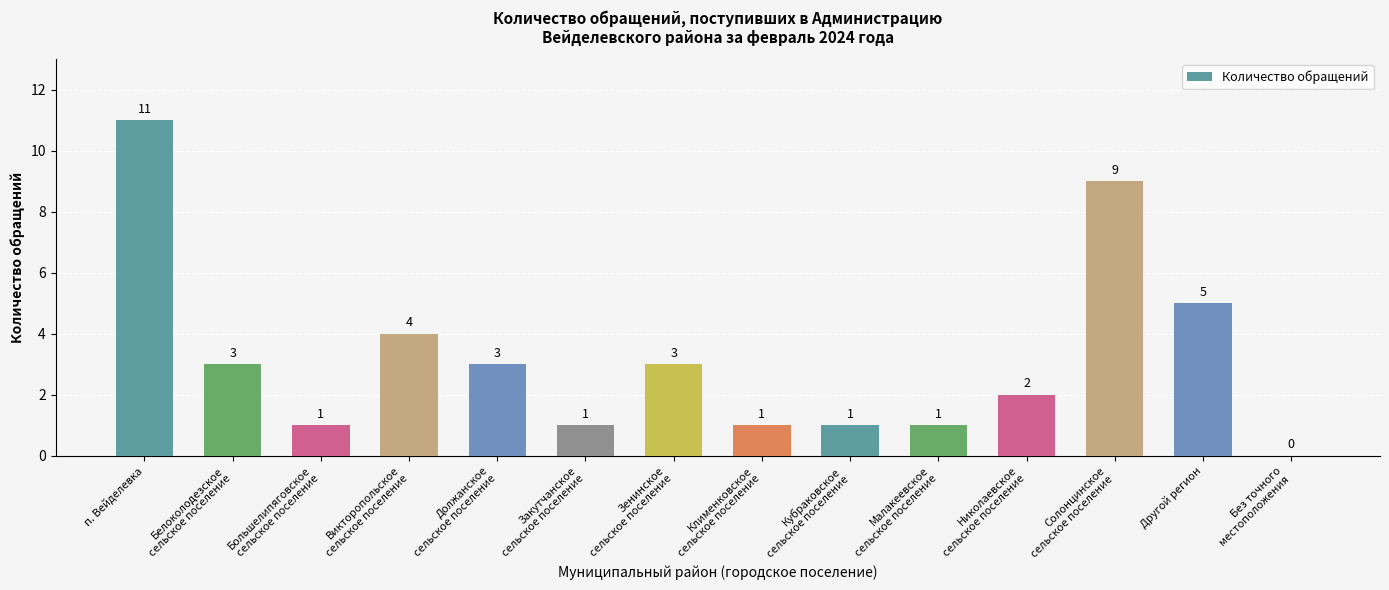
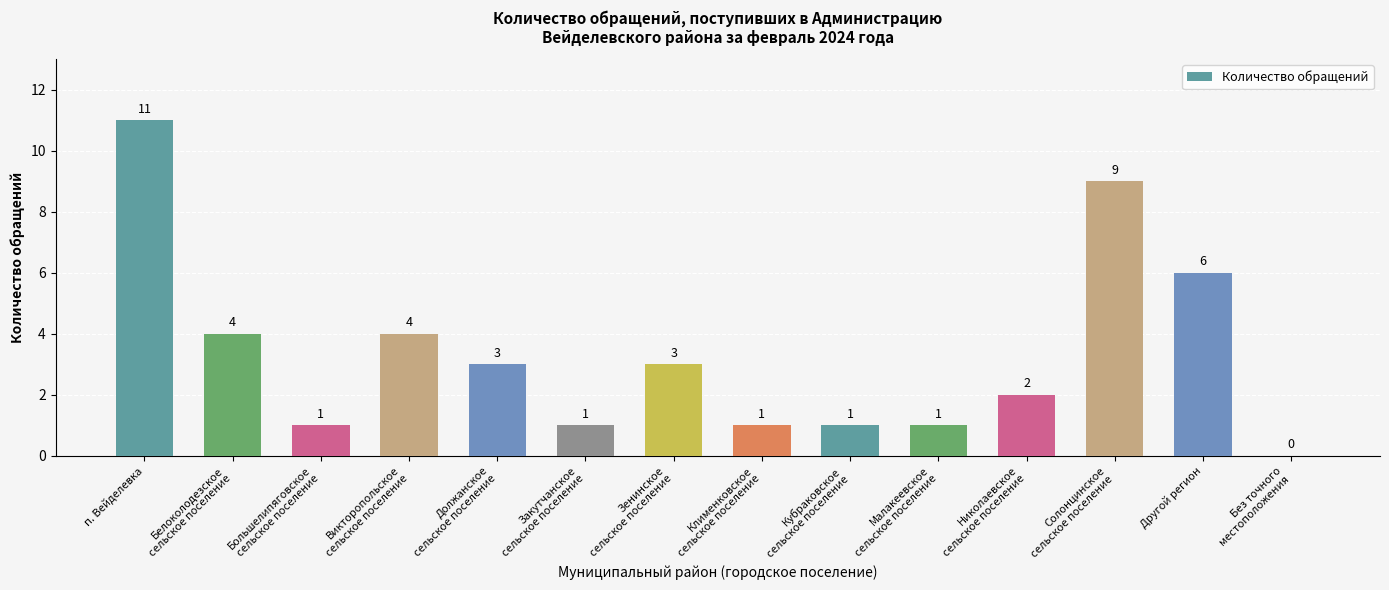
Белоколодезское сельское поселение: 3 -> 4
Другой регион: 5 -> 6
